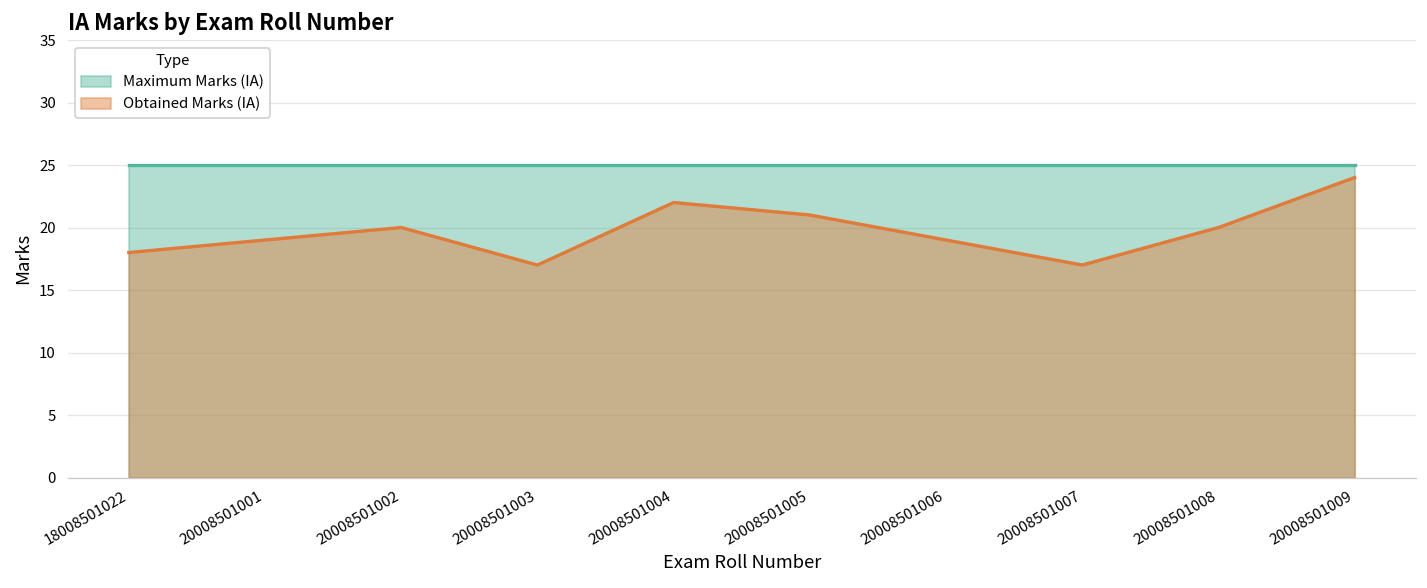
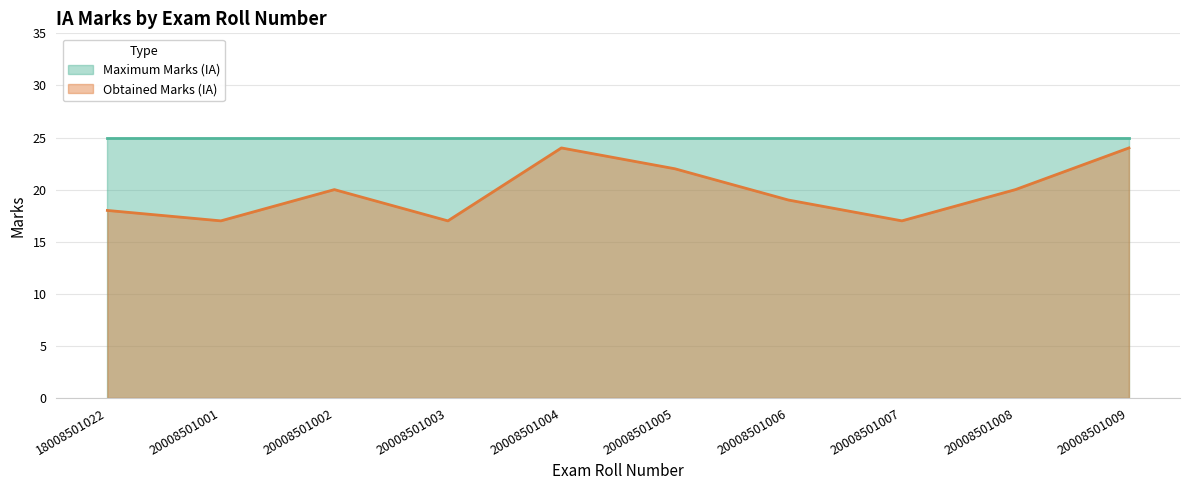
Obtained Marks (IA), 20008501001: 19 -> 17
Obtained Marks (IA), 20008501004: 22 -> 24
Obtained Marks (IA), 20008501005: 21 -> 22
